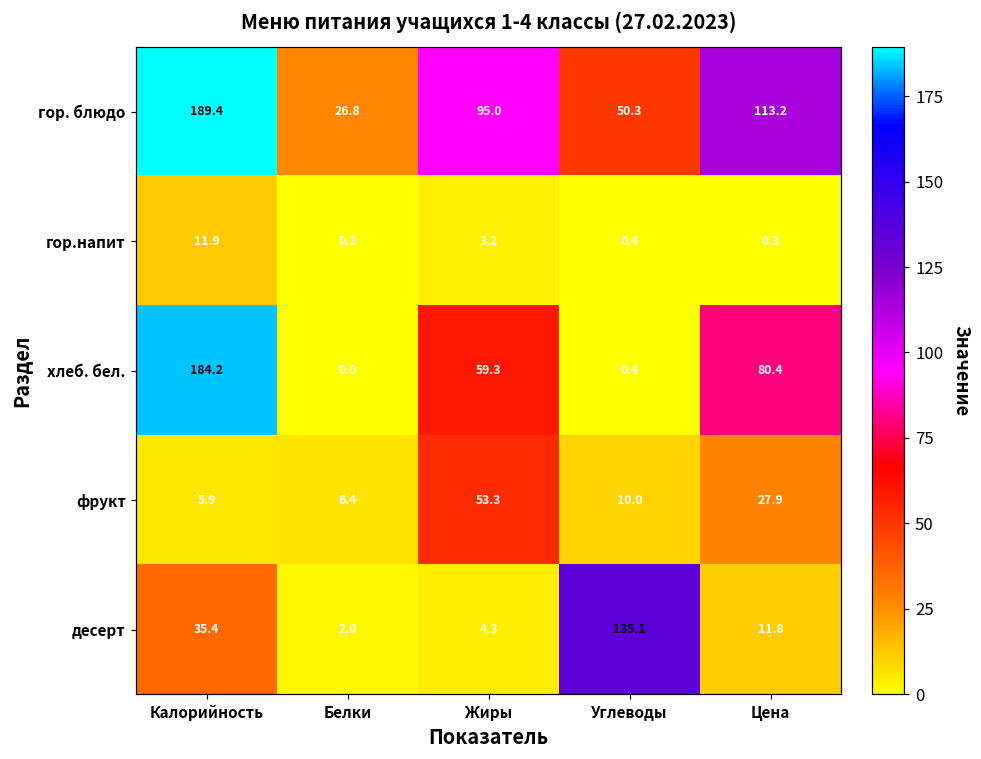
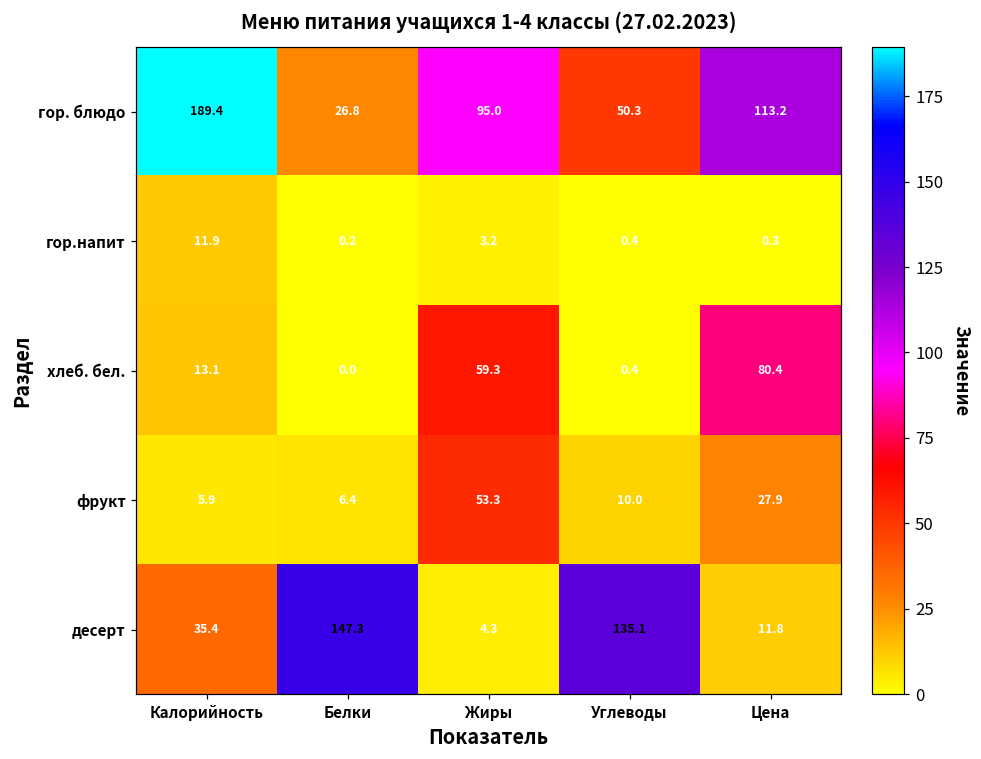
хлеб. бел., Калорийность: 184.2 -> 13.1
десерт, Белки: 2.0 -> 147.3
